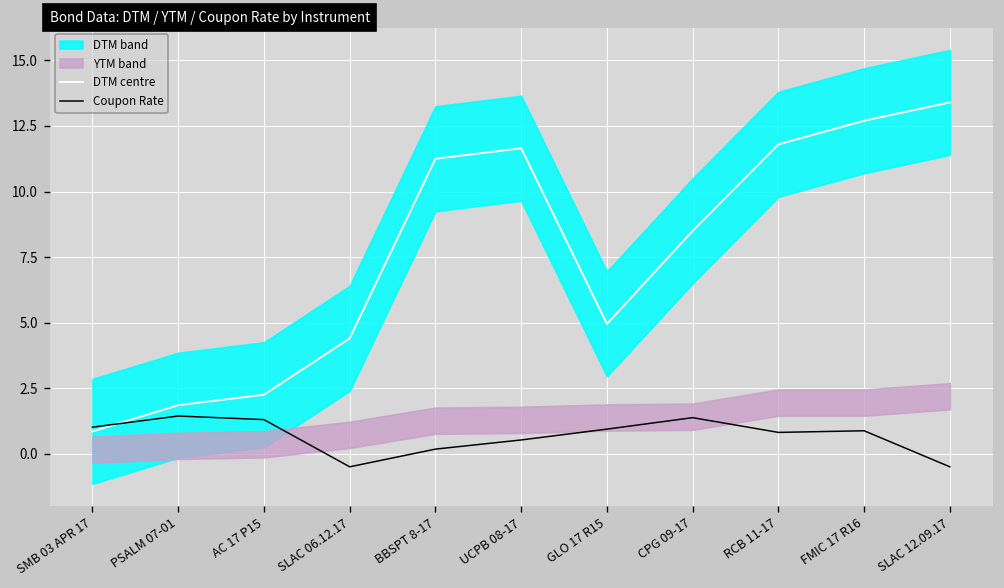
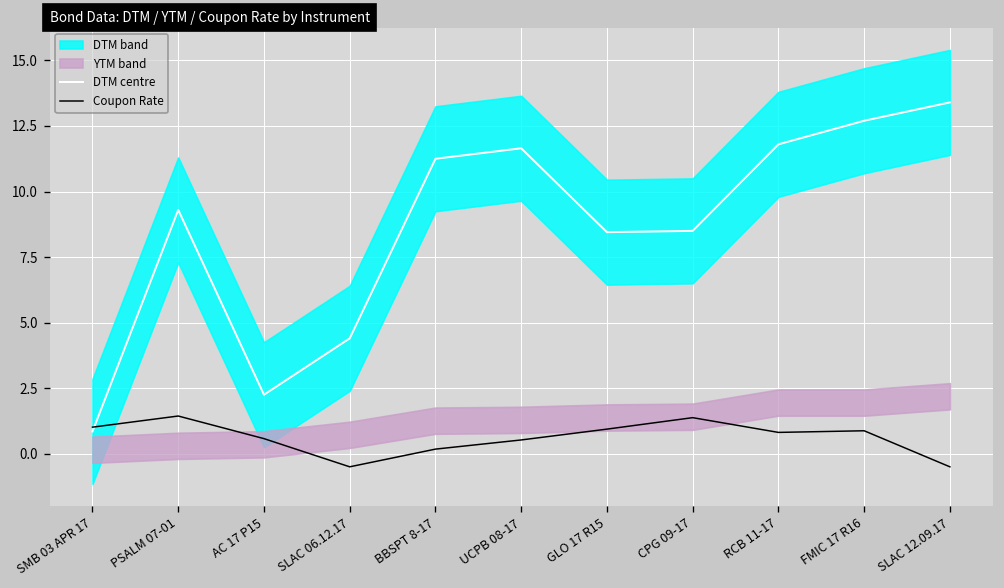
DTM centre, PSALM 07-01: 1.9 -> 9.3
Coupon Rate, AC 17 P15: 1.3 -> 0.6
DTM centre, GLO 17 R15: 5.0 -> 8.5
